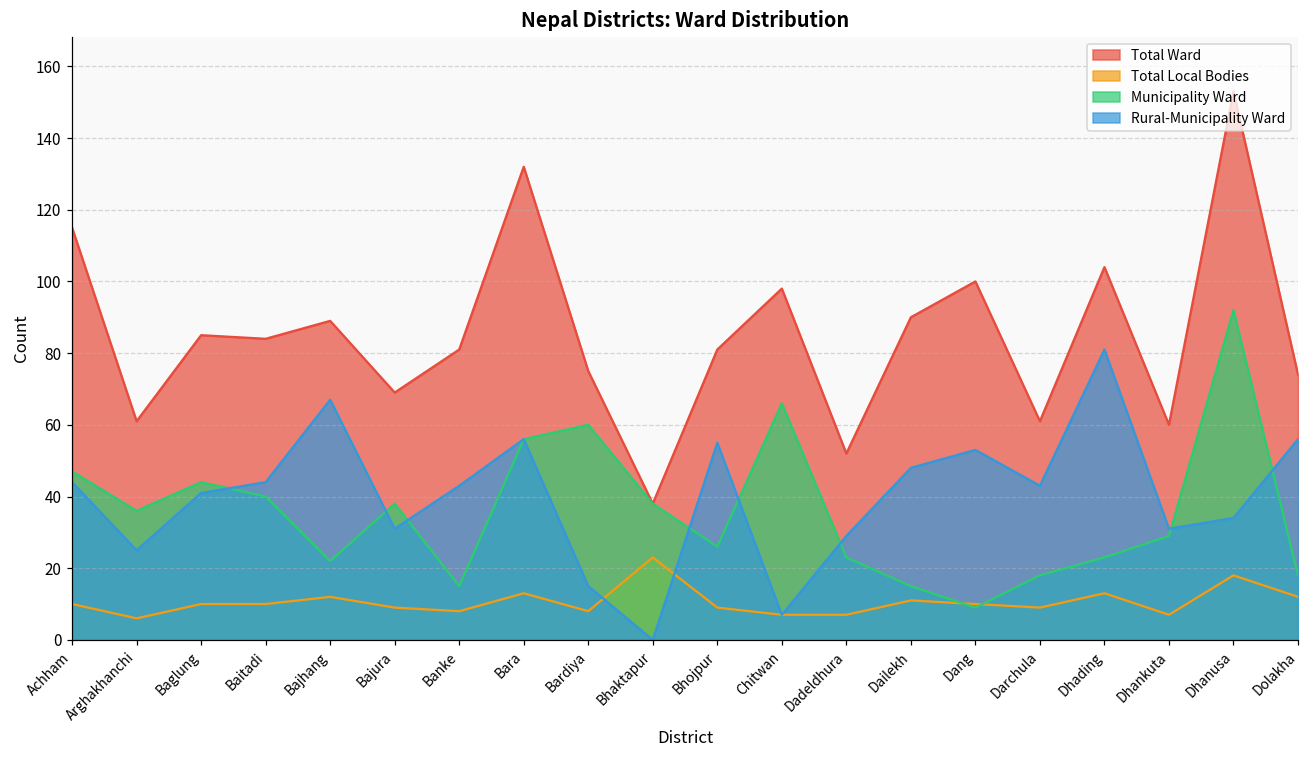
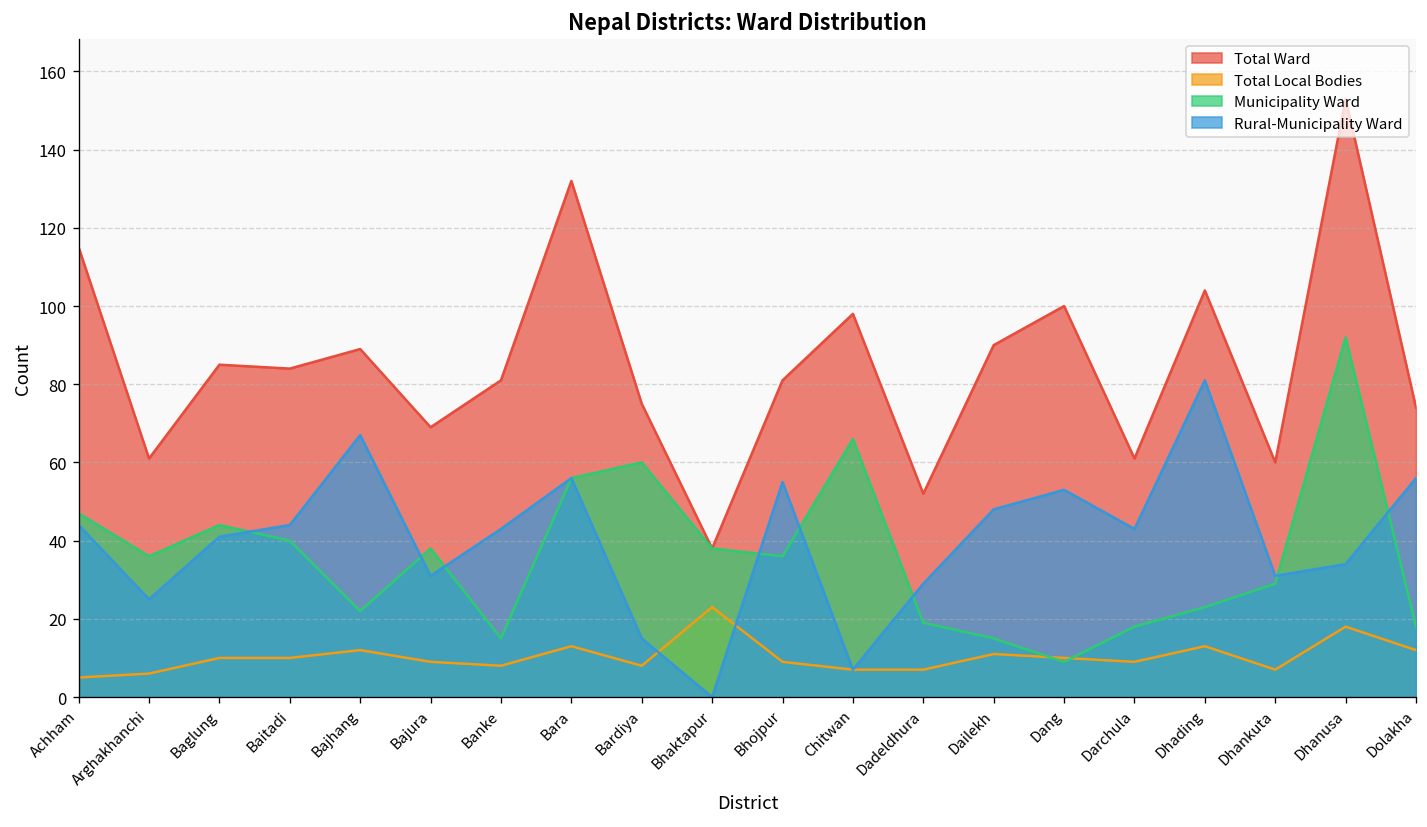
Total Local Bodies, Achham: 10 -> 5
Municipality Ward, Bhojpur: 26 -> 36
Municipality Ward, Dadeldhura: 23 -> 19
